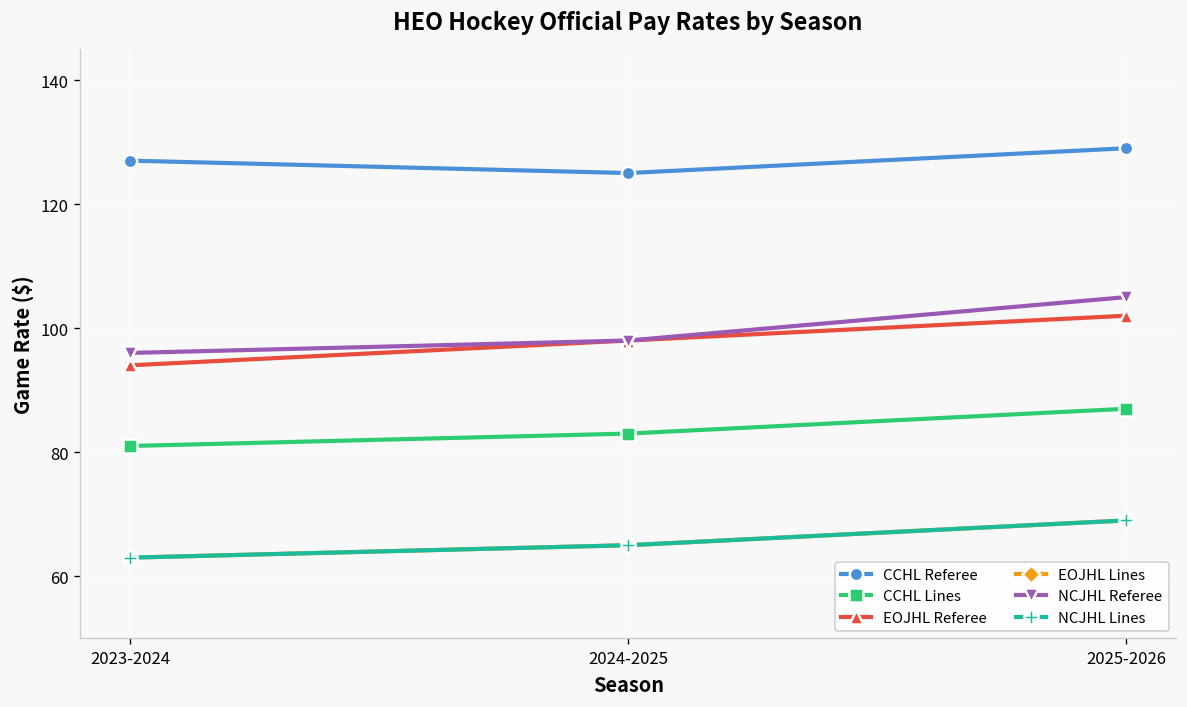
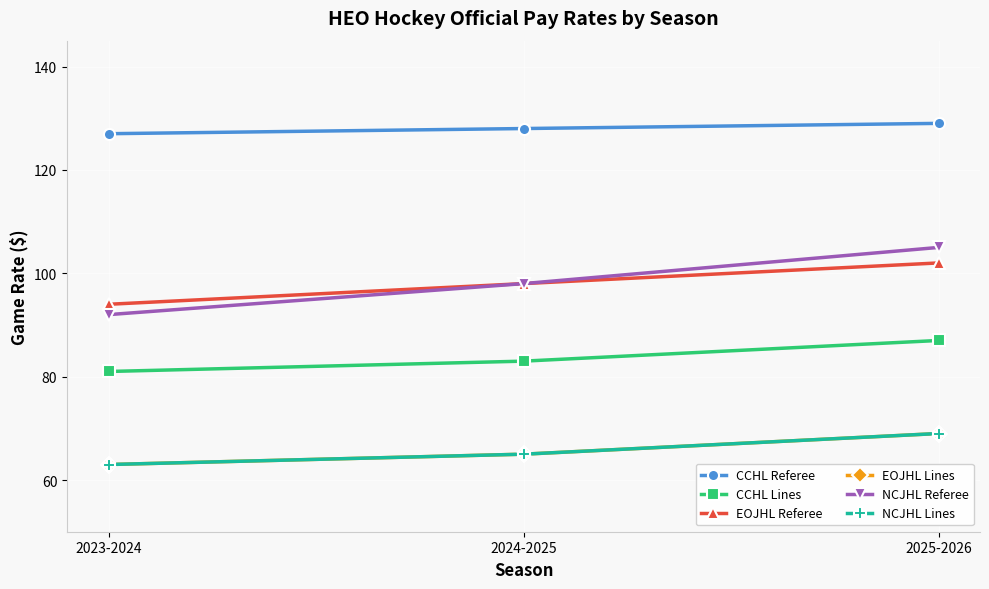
NCJHL Referee, 2023-2024: 96 -> 92
CCHL Referee, 2024-2025: 125 -> 128
